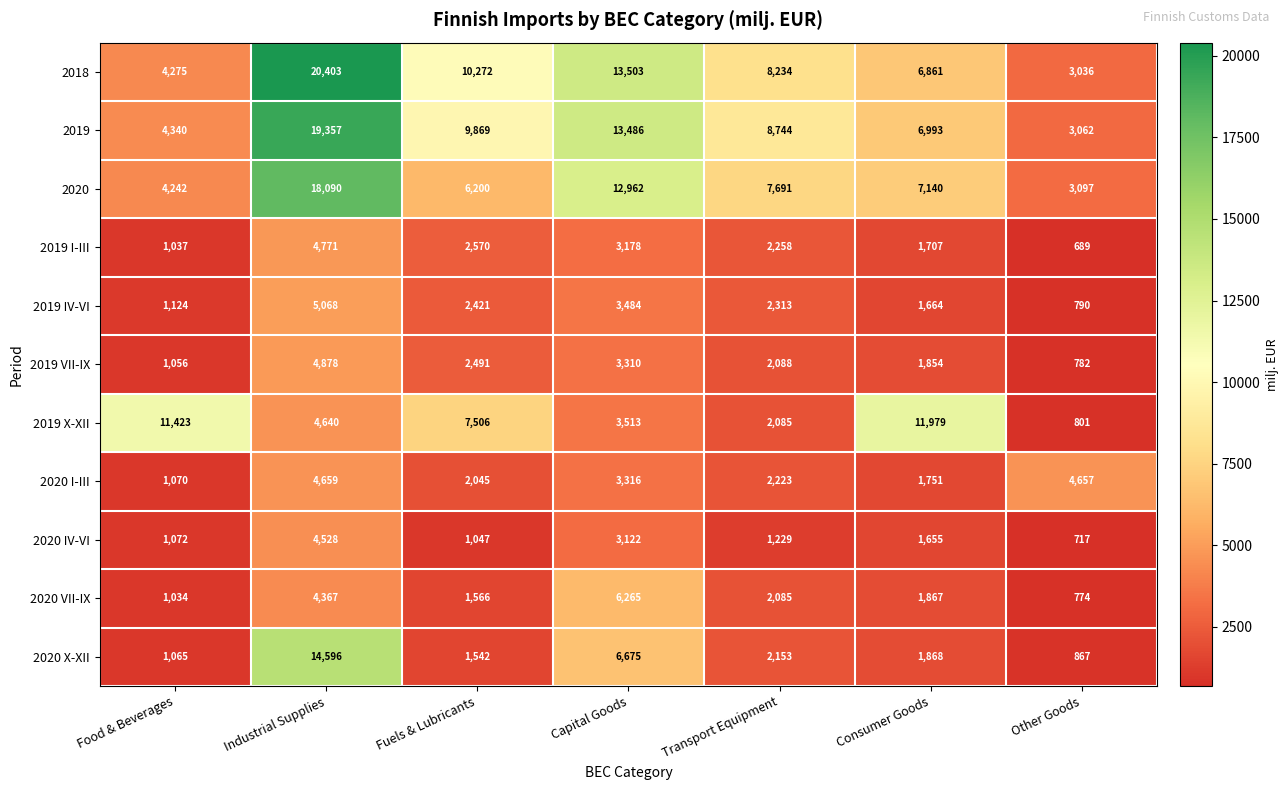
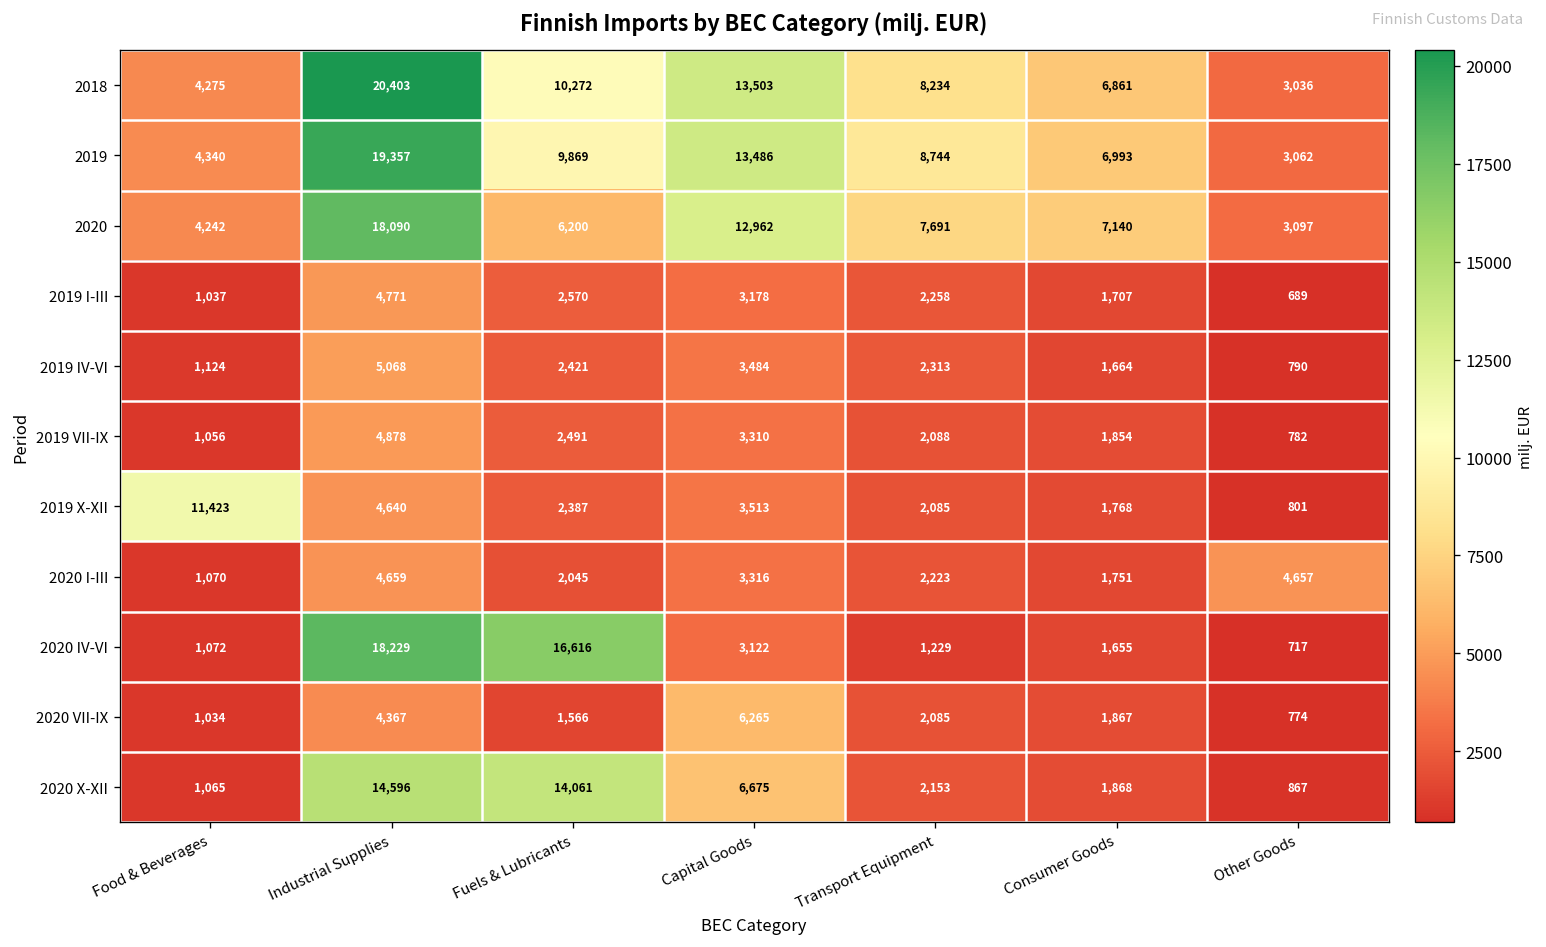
2019 X-XII, Fuels & Lubricants: 7,506 -> 2,387
2019 X-XII, Consumer Goods: 11,979 -> 1,768
2020 IV-VI, Industrial Supplies: 4,528 -> 18,229
2020 IV-VI, Fuels & Lubricants: 1,047 -> 16,616
2020 X-XII, Fuels & Lubricants: 1,542 -> 14,061
